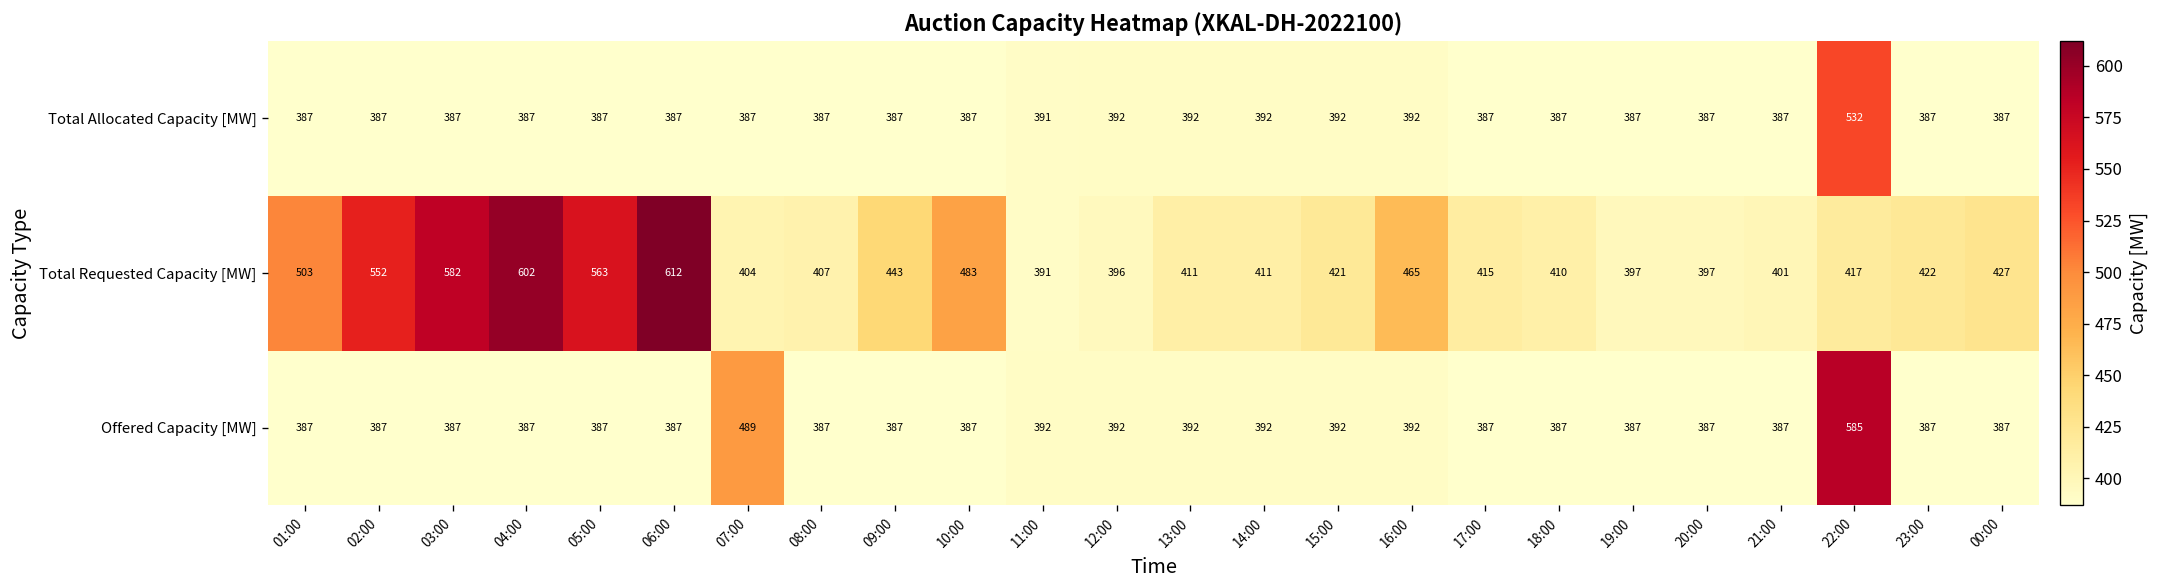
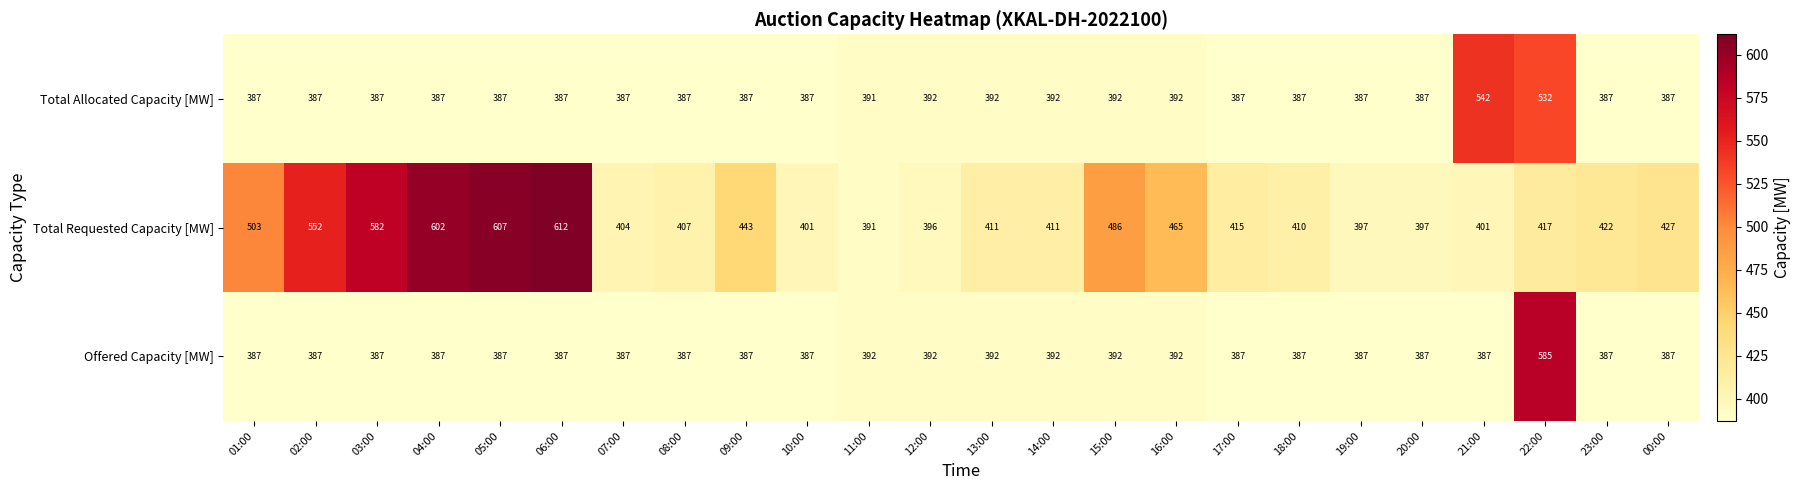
Total Allocated Capacity [MW], 21:00: 387 -> 542
Total Requested Capacity [MW], 05:00: 563 -> 607
Total Requested Capacity [MW], 10:00: 483 -> 401
Total Requested Capacity [MW], 15:00: 421 -> 486
Offered Capacity [MW], 07:00: 489 -> 387
